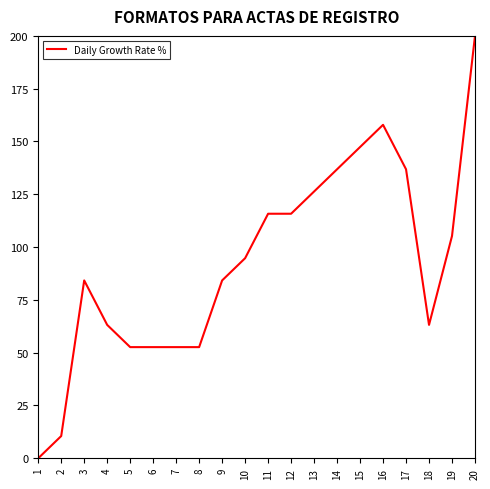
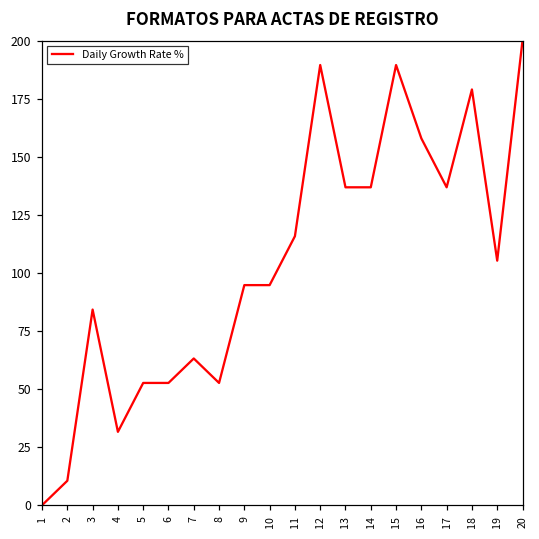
4: 63 -> 32
7: 53 -> 63
9: 84 -> 95
12: 116 -> 189
13: 126 -> 137
15: 147 -> 189
18: 63 -> 179
